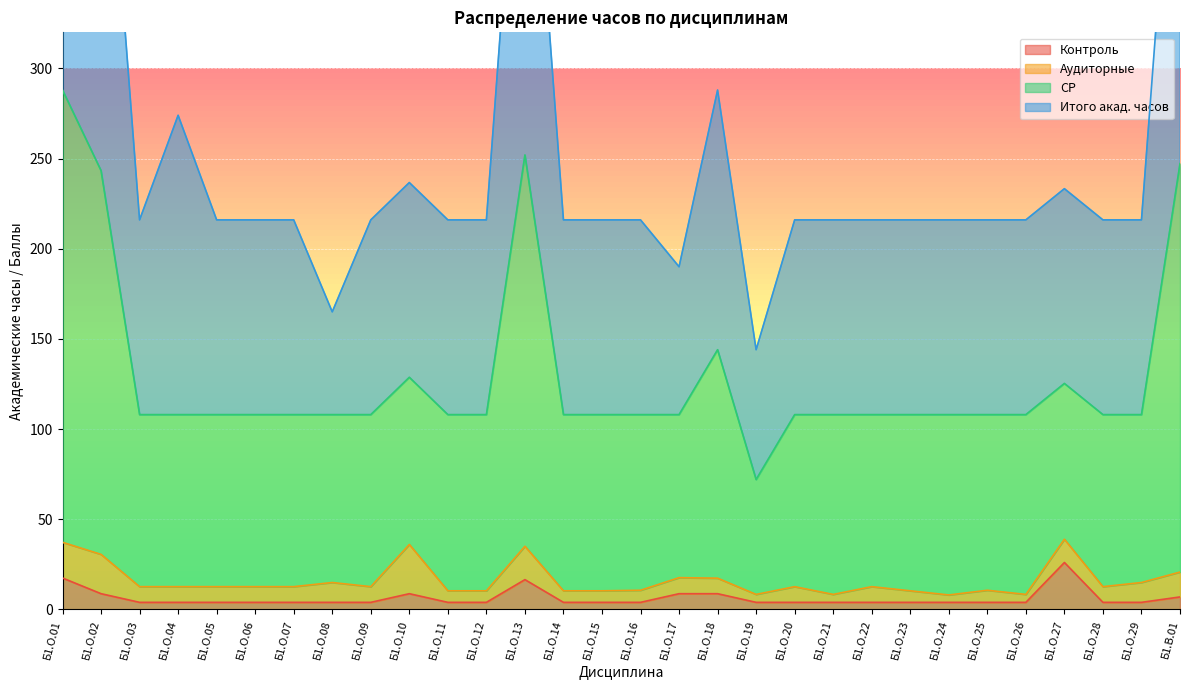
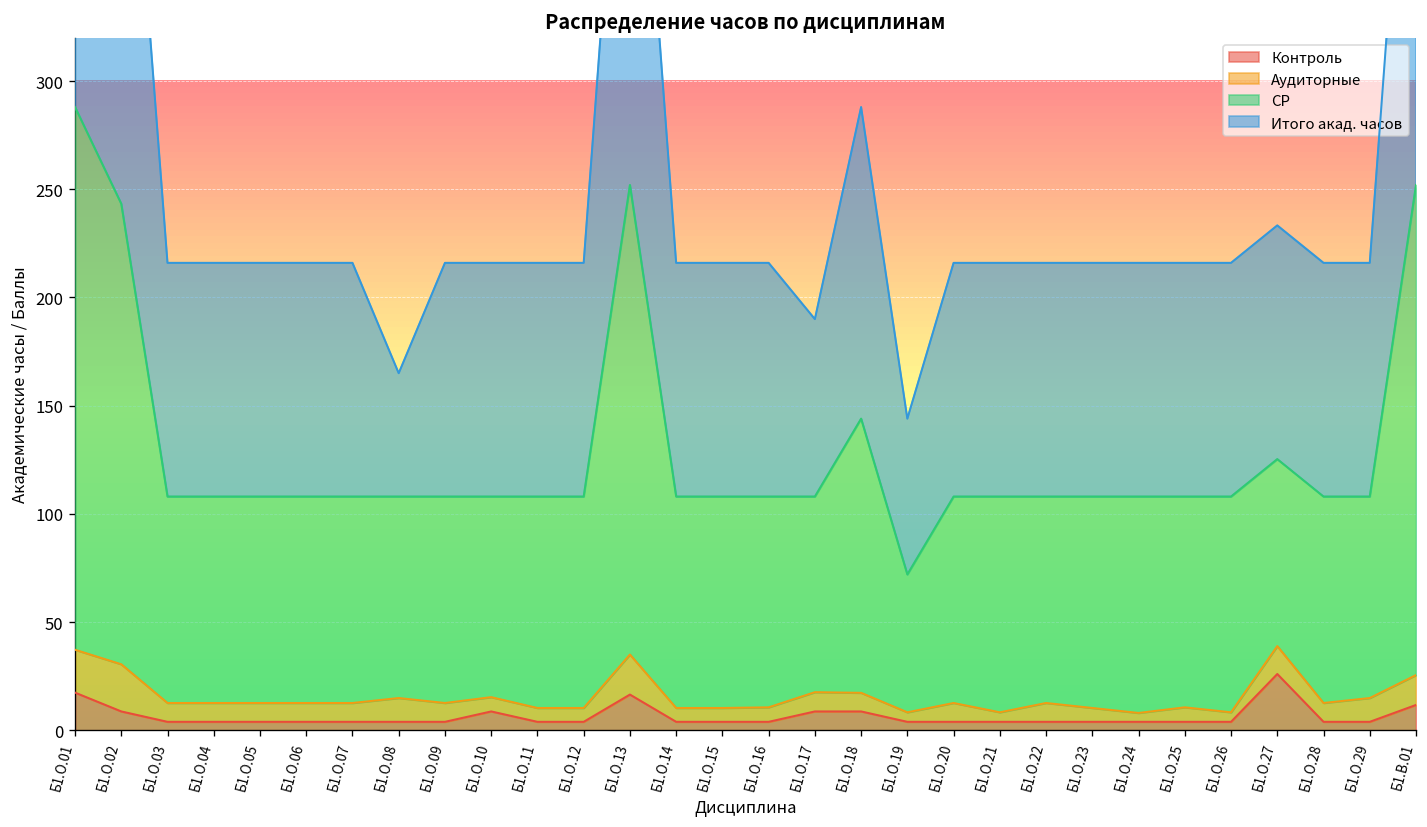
Итого акад. часов, Б1.О.04: 166 -> 108
Аудиторные, Б1.О.10: 27 -> 7
Контроль, Б1.В.01: 7 -> 12
